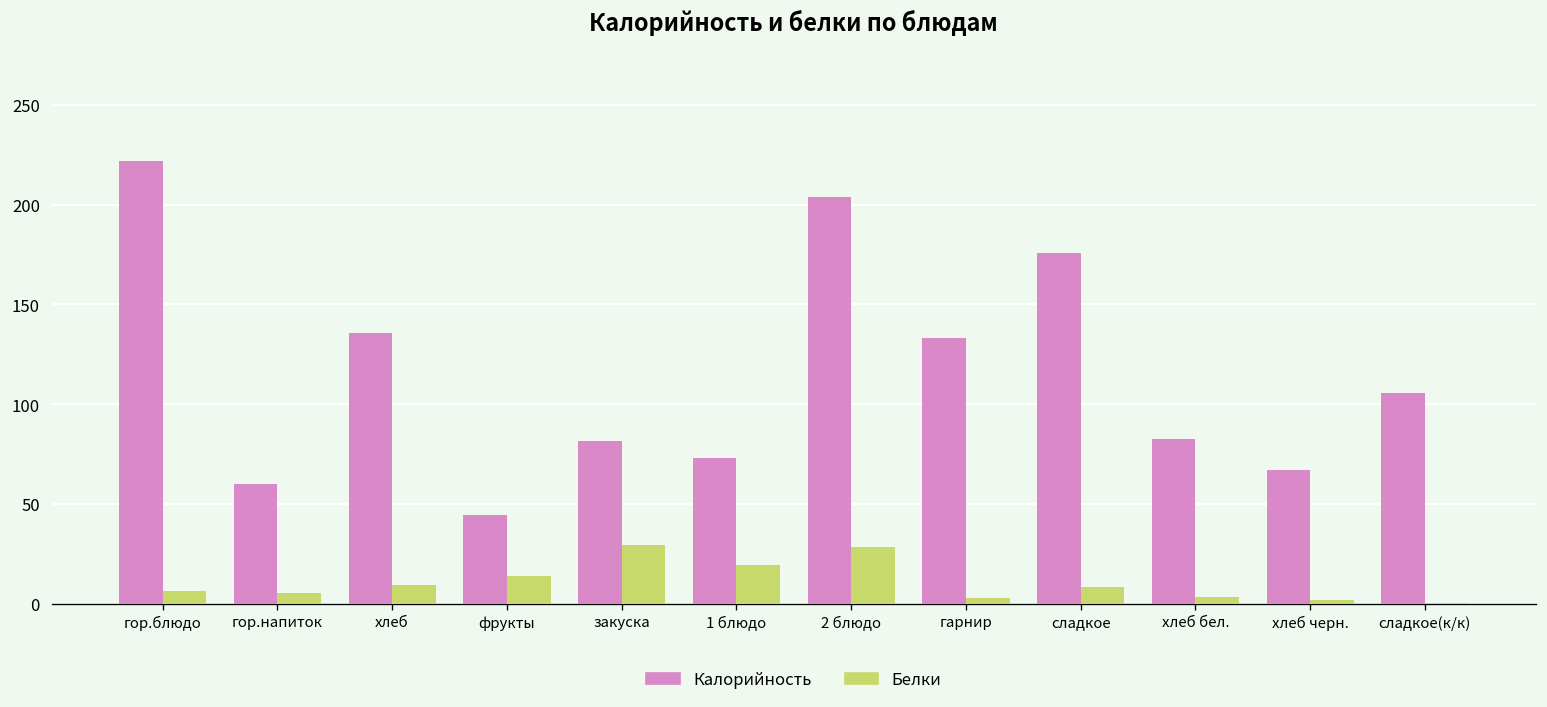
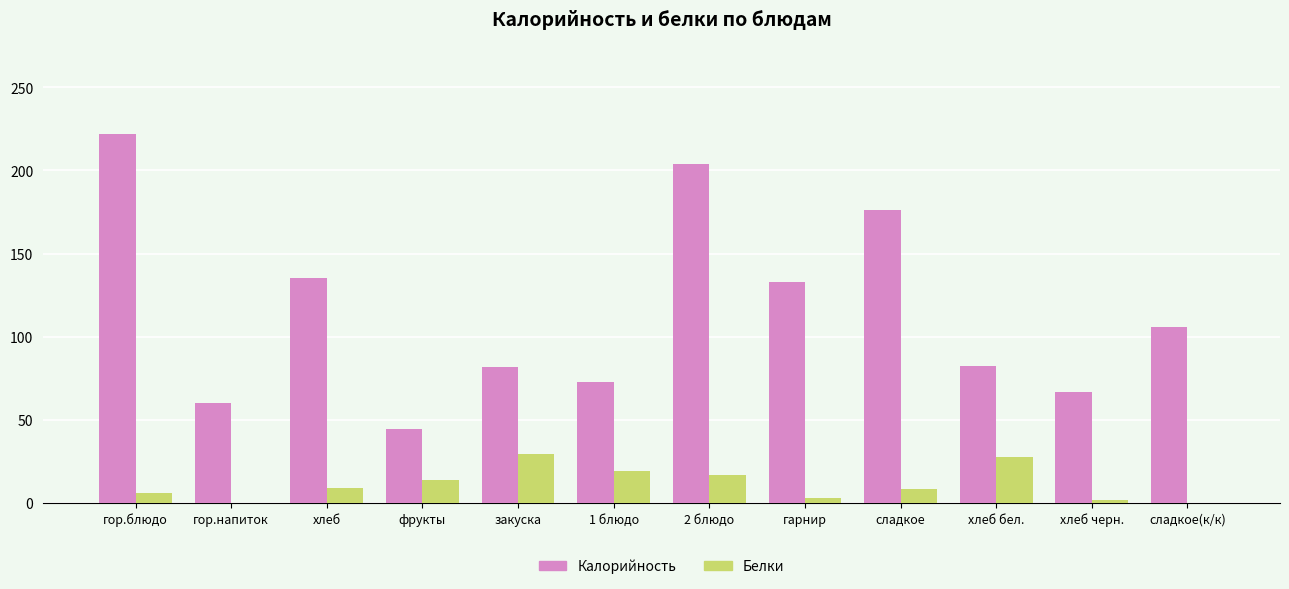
Белки, гор.напиток: 5 -> 0
Белки, 2 блюдо: 29 -> 17
Белки, хлеб бел.: 3 -> 27
